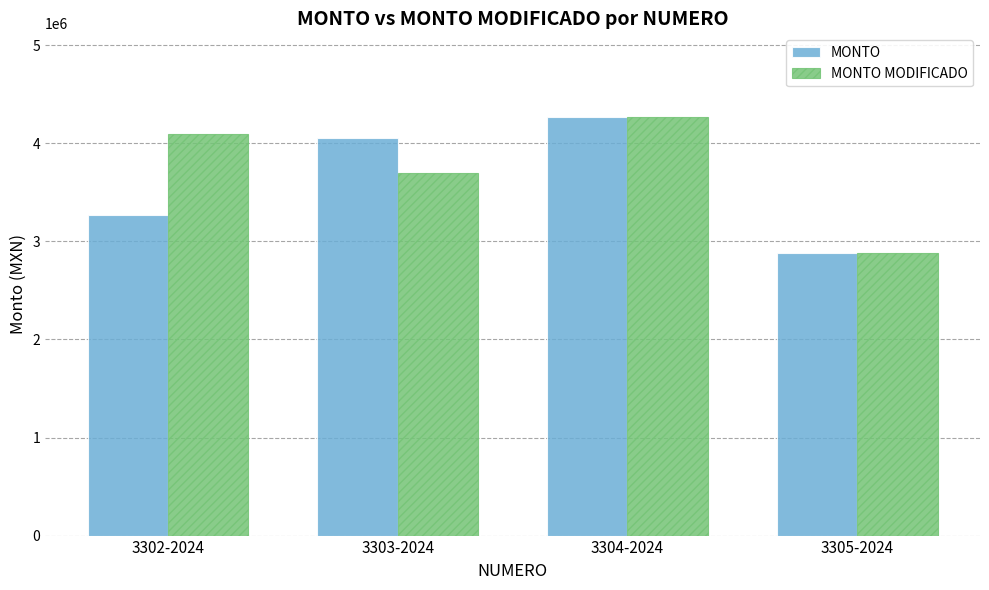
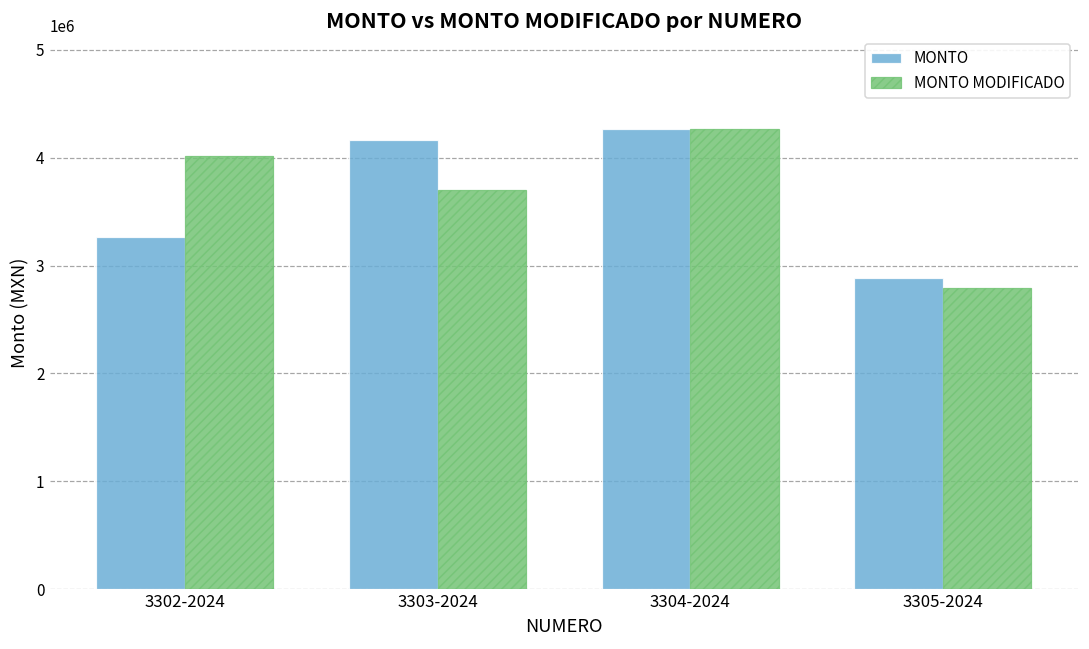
MONTO MODIFICADO, 3302-2024: 4100000 -> 4000000
MONTO, 3303-2024: 4100000 -> 4200000
MONTO MODIFICADO, 3305-2024: 2900000 -> 2800000
